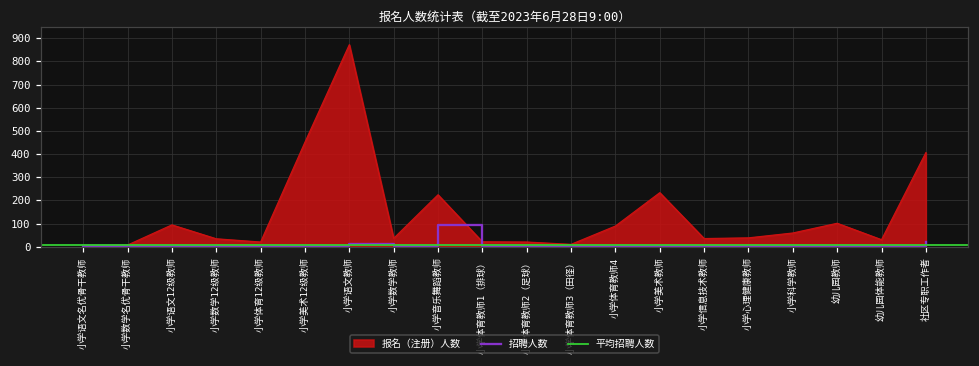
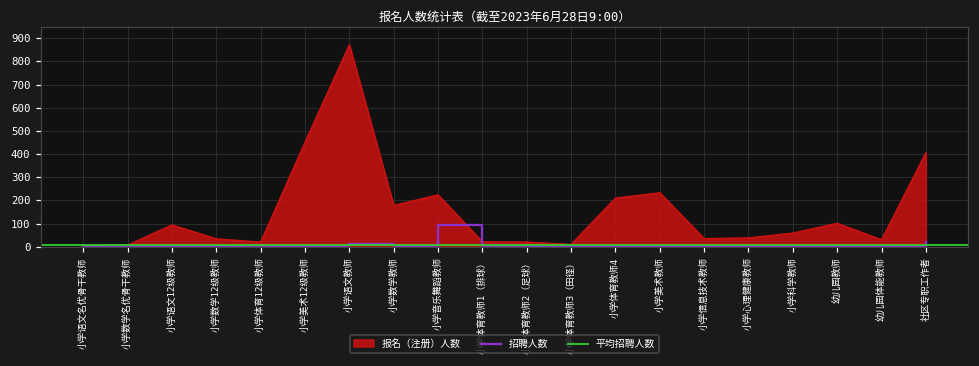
报名（注册）人数, 小学数学教师: 40 -> 180
报名（注册）人数, 小学体育教师4: 90 -> 210
